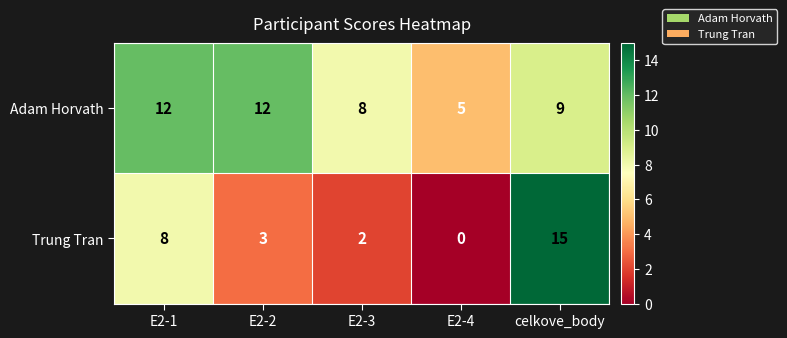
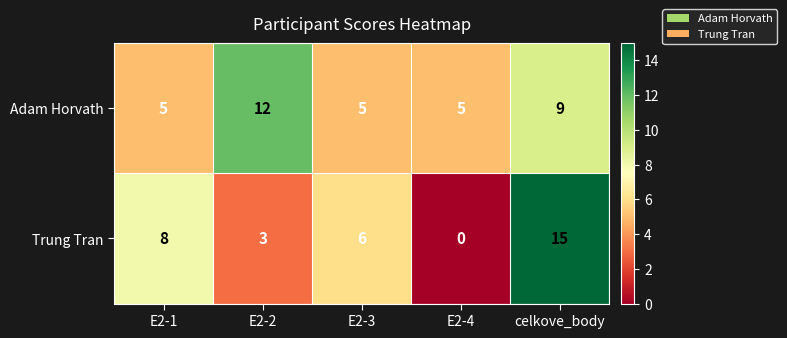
Adam Horvath, E2-1: 12 -> 5
Adam Horvath, E2-3: 8 -> 5
Trung Tran, E2-3: 2 -> 6
